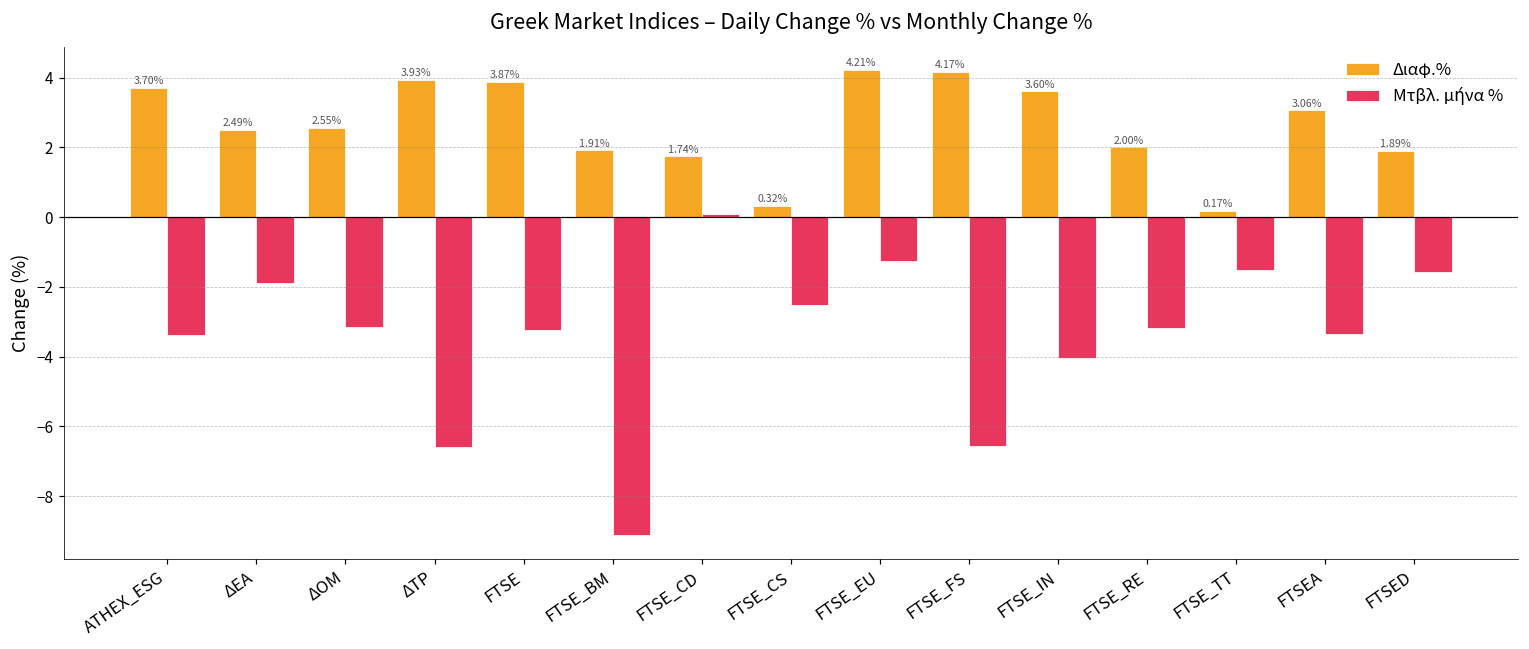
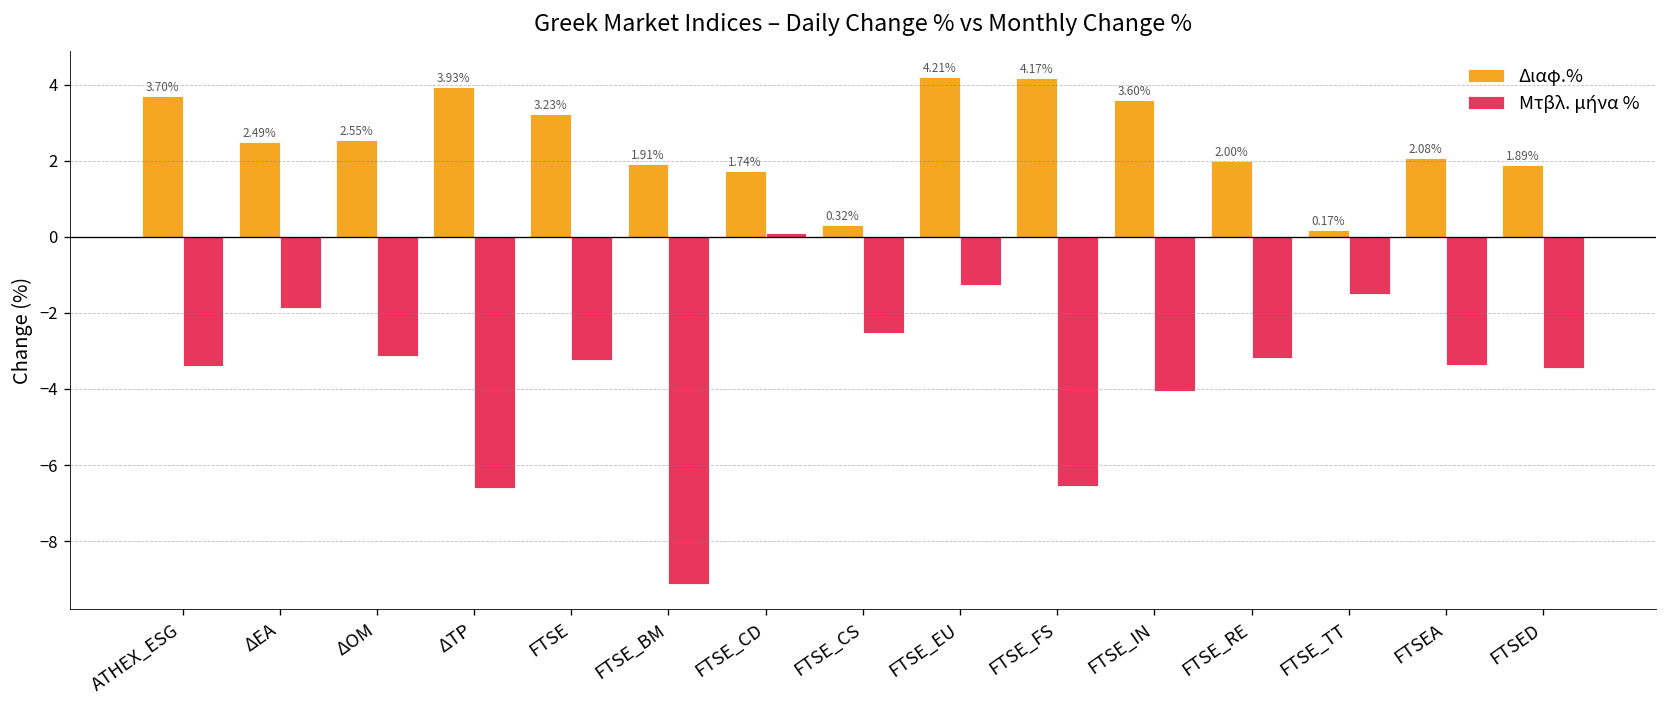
Διαφ.%, FTSE: 3.87% -> 3.23%
Διαφ.%, FTSEA: 3.06% -> 2.08%
Μτβλ. μήνα %, FTSED: -1.6 -> -3.5
